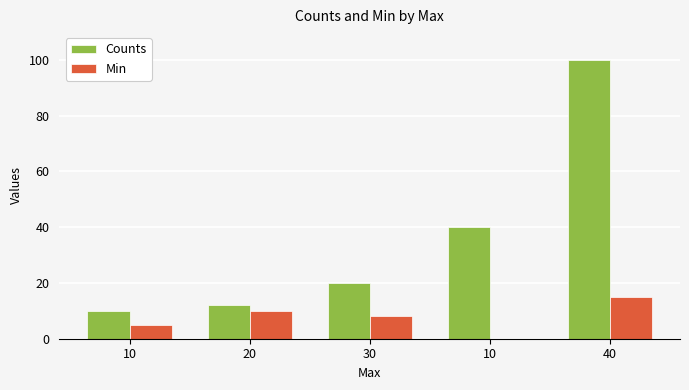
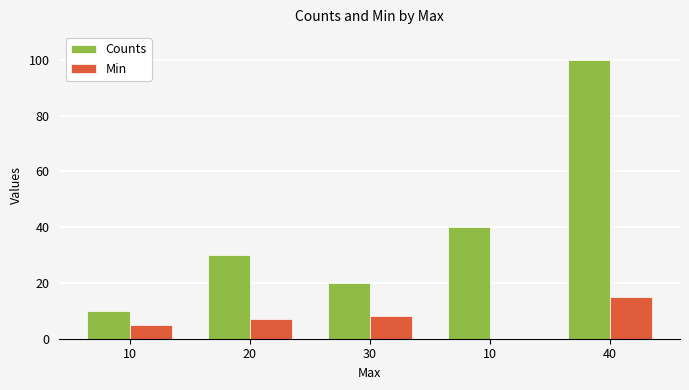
Counts, 20: 12 -> 30
Min, 20: 10 -> 7
